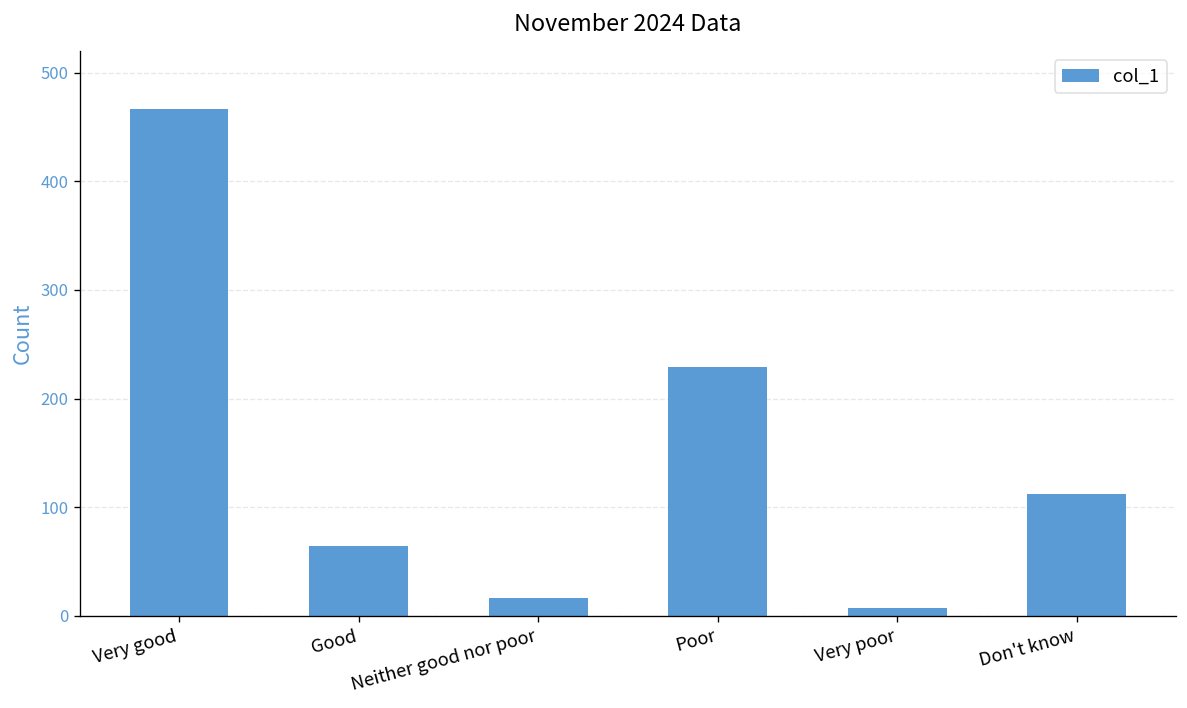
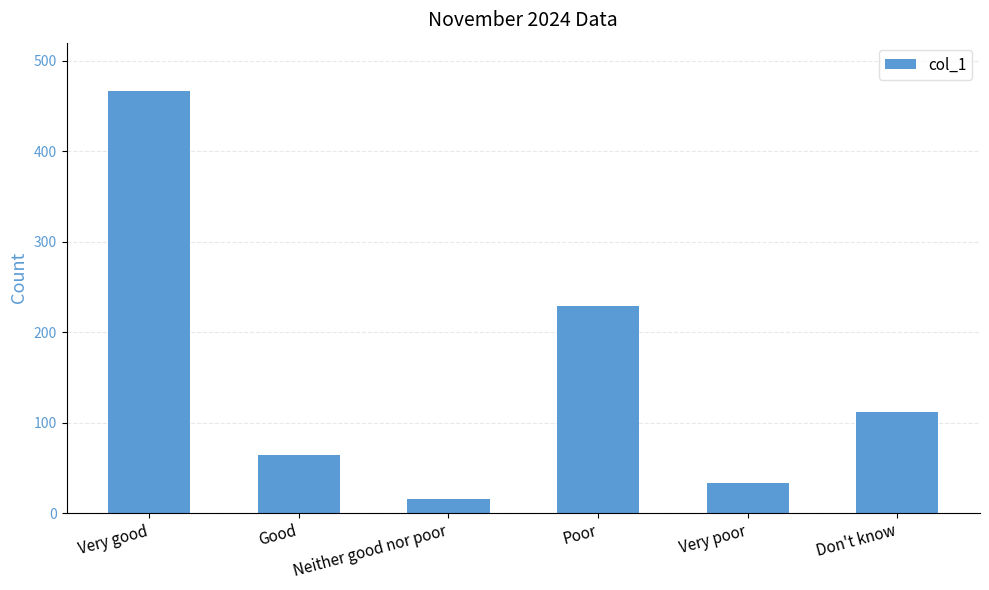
Very poor: 10 -> 30
